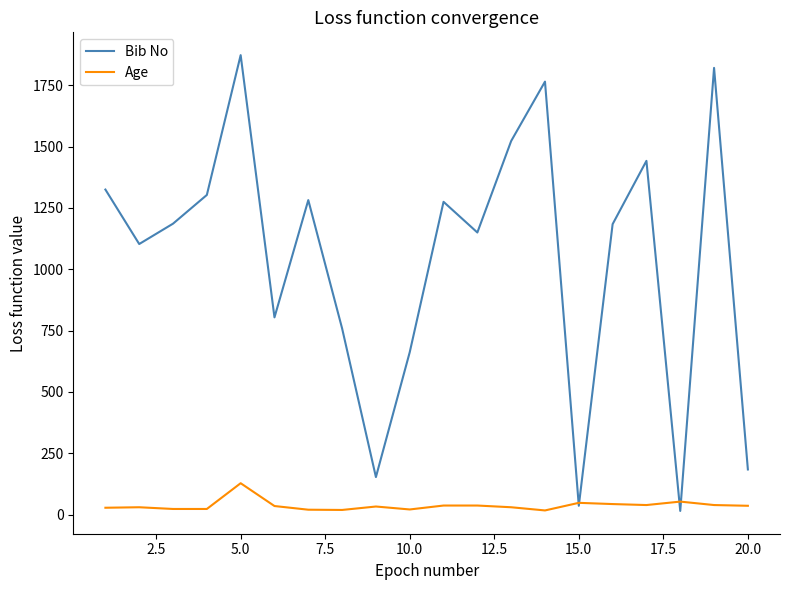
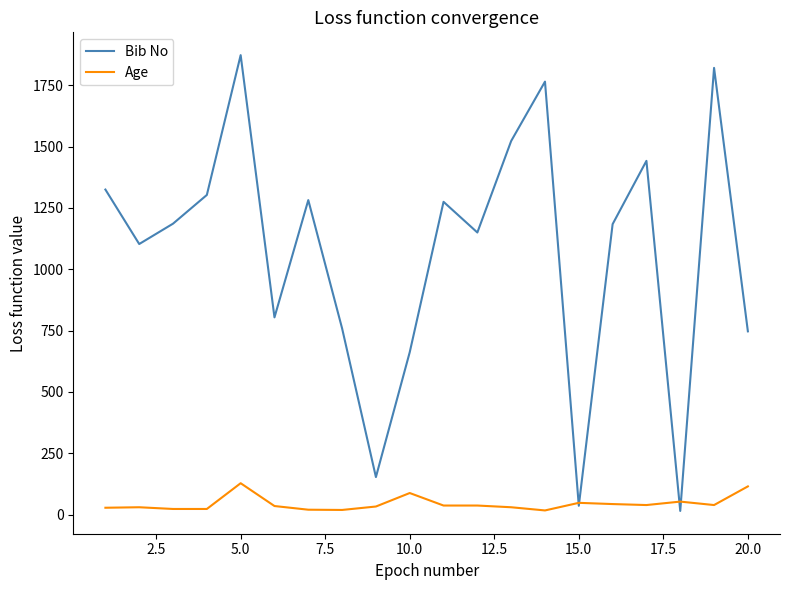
Age, 10.0: 20 -> 90
Bib No, 20.0: 180 -> 750
Age, 20.0: 40 -> 120
